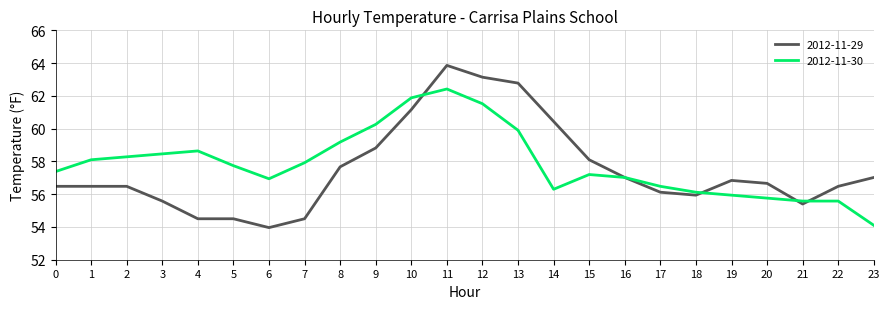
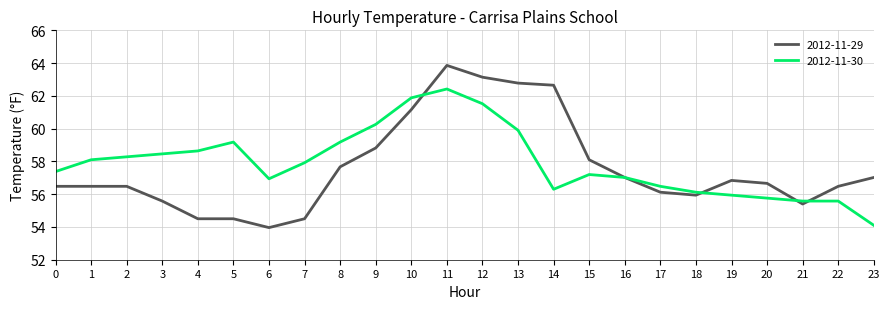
2012-11-30, 5: 57.7 -> 59.2
2012-11-29, 14: 60.4 -> 62.7
